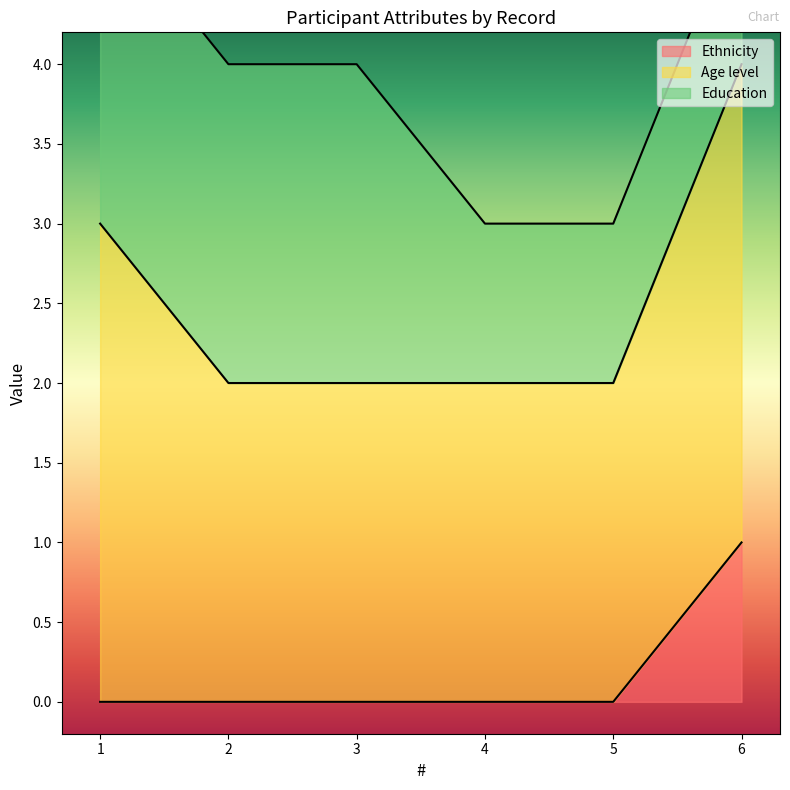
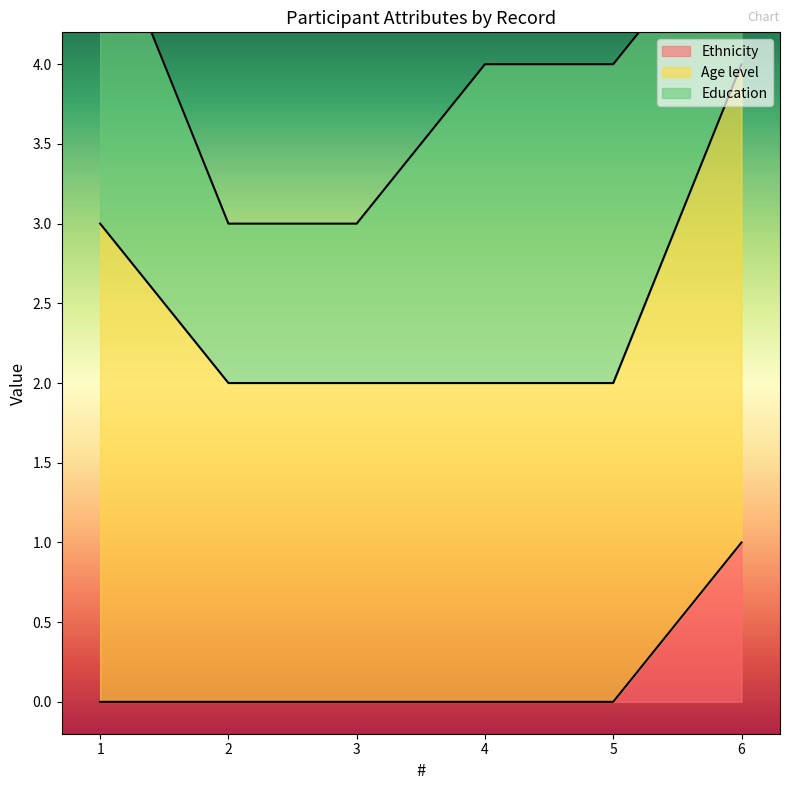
Education, 2: 2 -> 1
Education, 3: 2 -> 1
Education, 4: 1 -> 2
Education, 5: 1 -> 2
